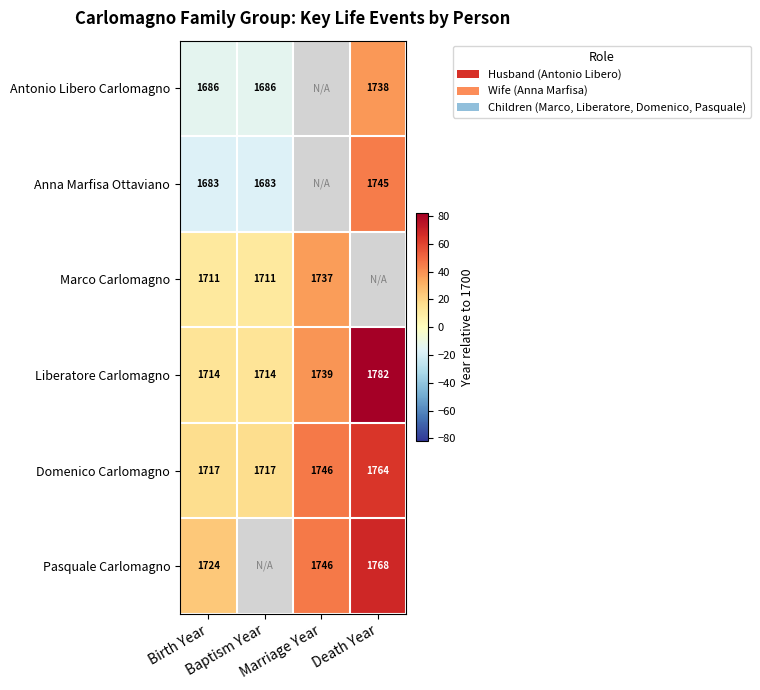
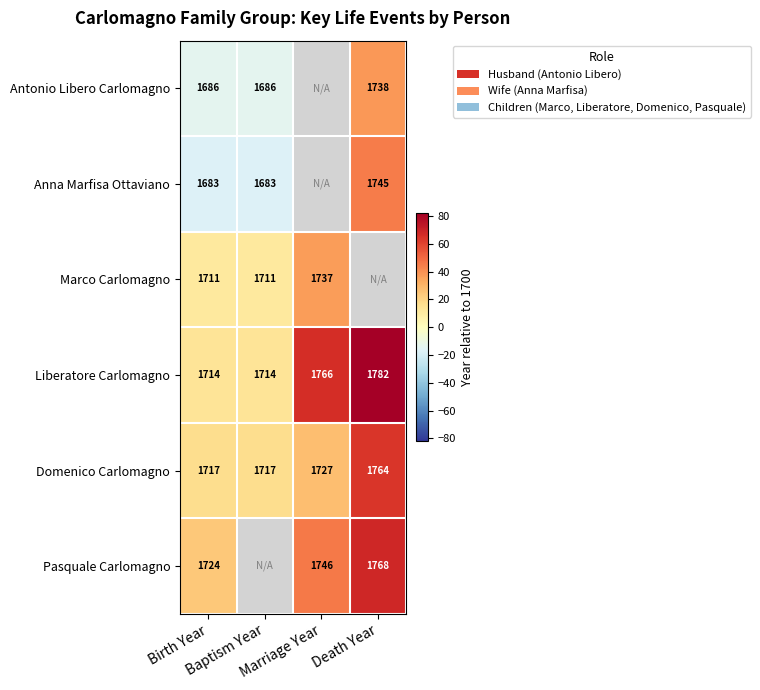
Liberatore Carlomagno, Marriage Year: 1739 -> 1766
Domenico Carlomagno, Marriage Year: 1746 -> 1727
